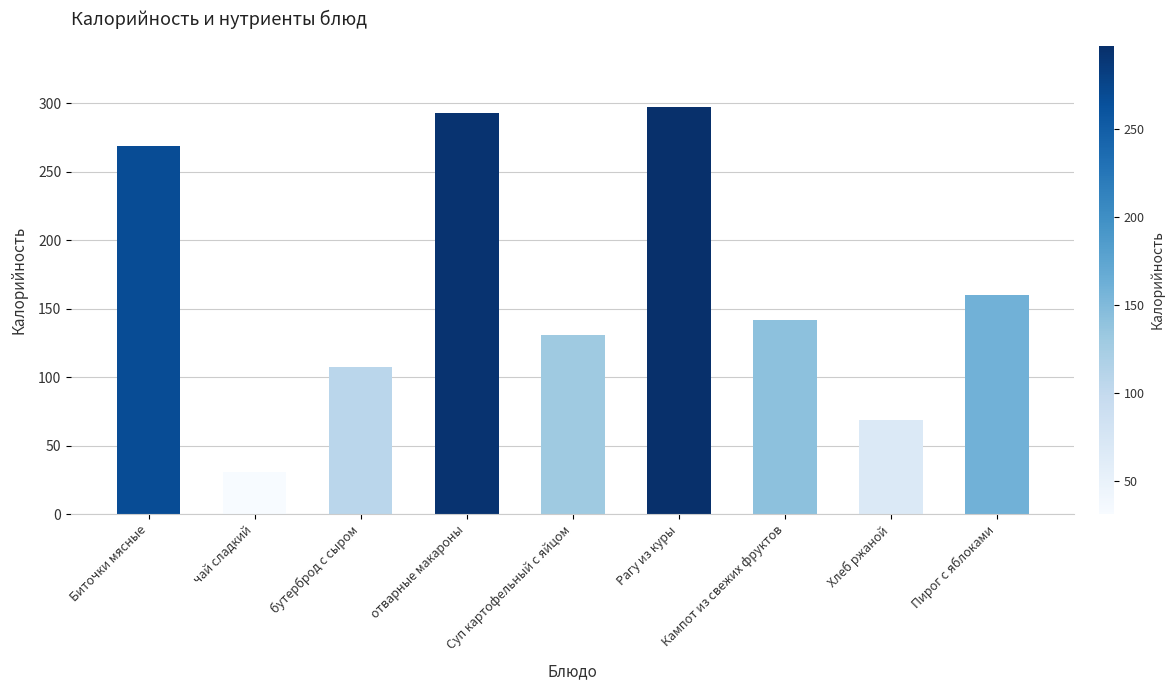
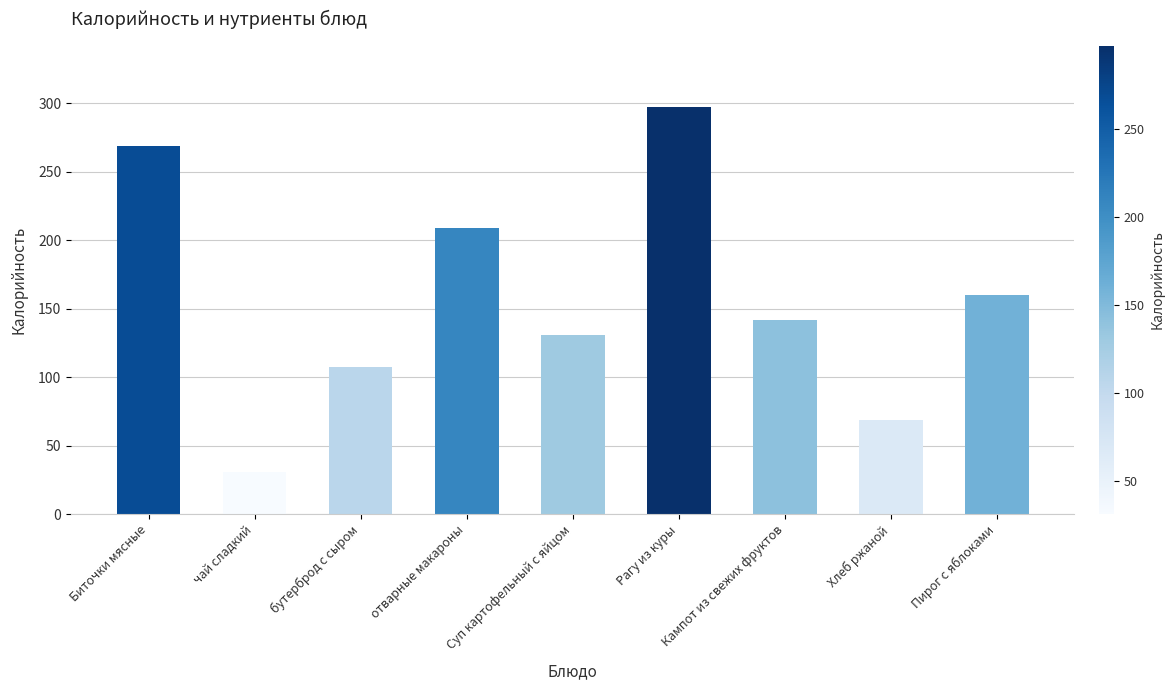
отварные макароны: 293 -> 209
